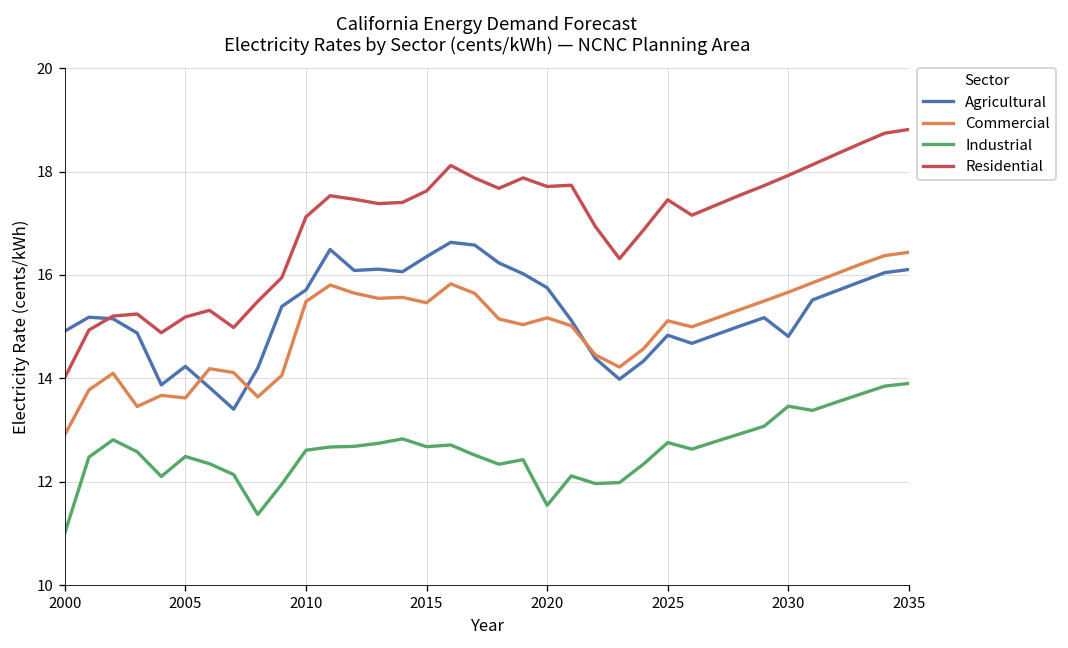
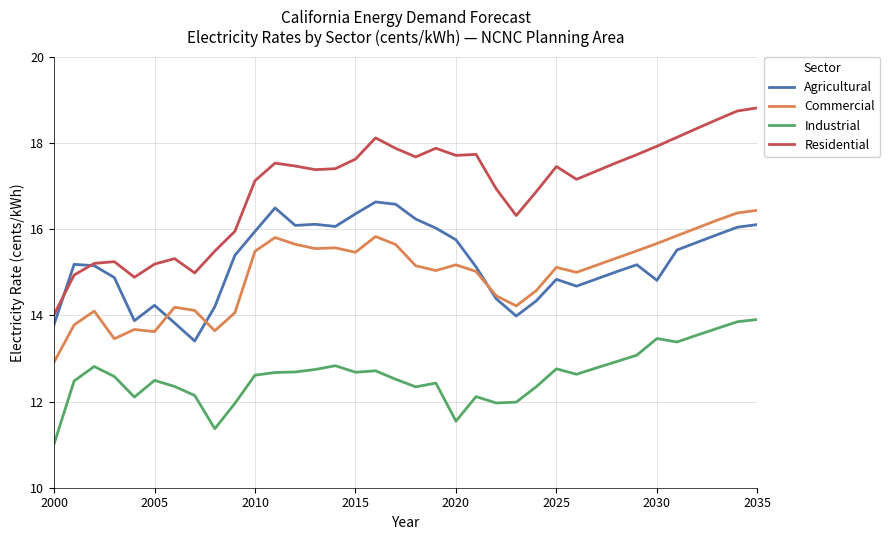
Agricultural, 2000: 14.9 -> 13.8
Agricultural, 2010: 15.7 -> 15.9
